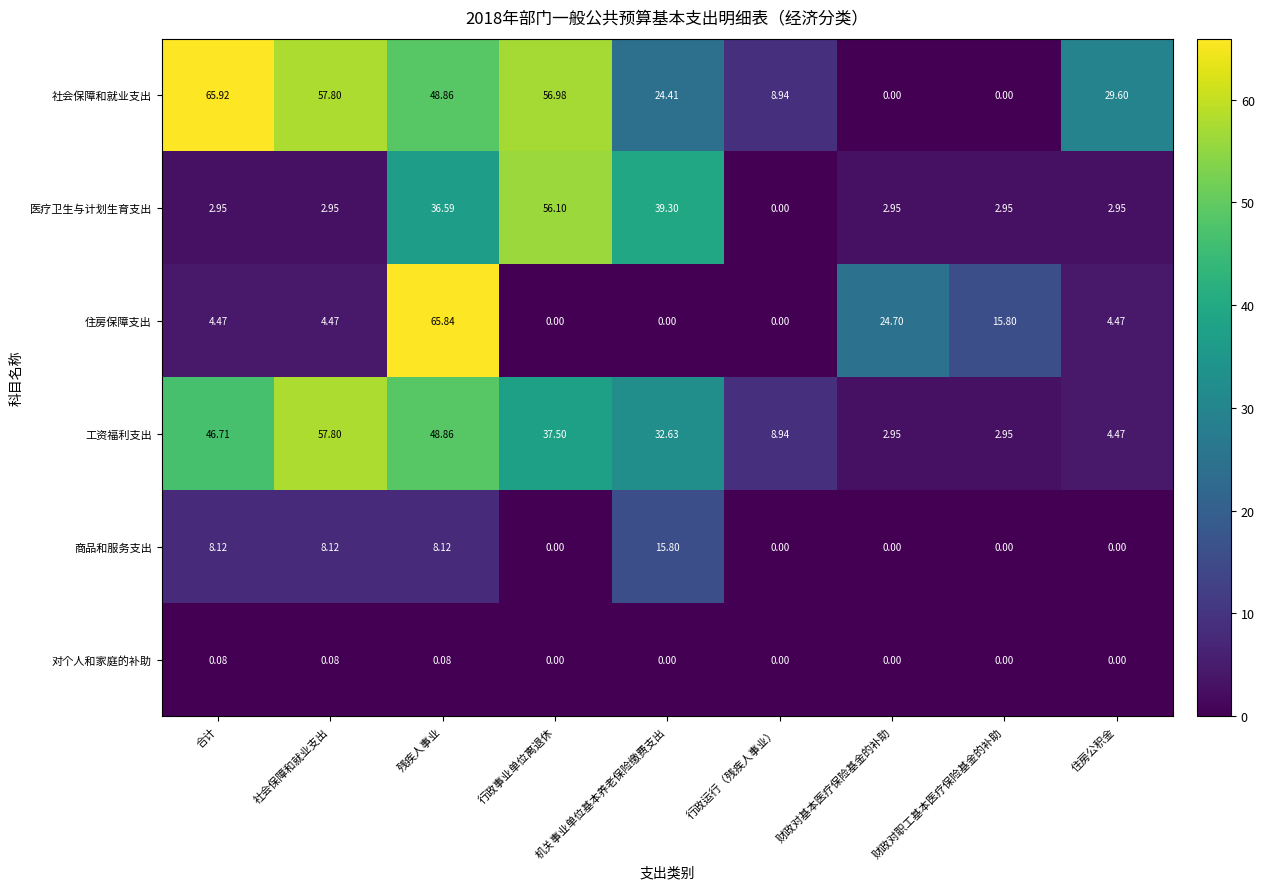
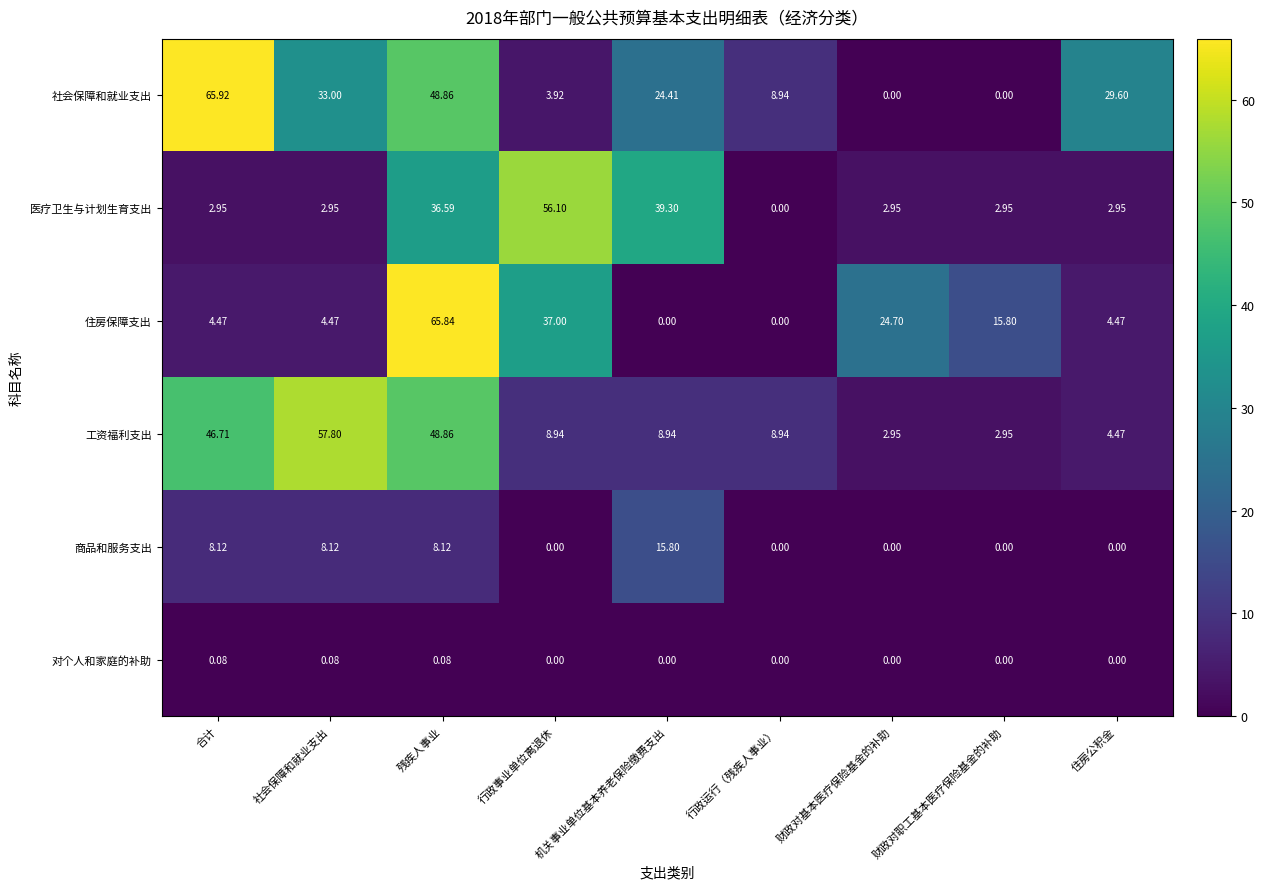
社会保障和就业支出, 社会保障和就业支出: 57.80 -> 33.00
社会保障和就业支出, 行政事业单位离退休: 56.98 -> 3.92
住房保障支出, 行政事业单位离退休: 0.00 -> 37.00
工资福利支出, 行政事业单位离退休: 37.50 -> 8.94
工资福利支出, 机关事业单位基本养老保险缴费支出: 32.63 -> 8.94
